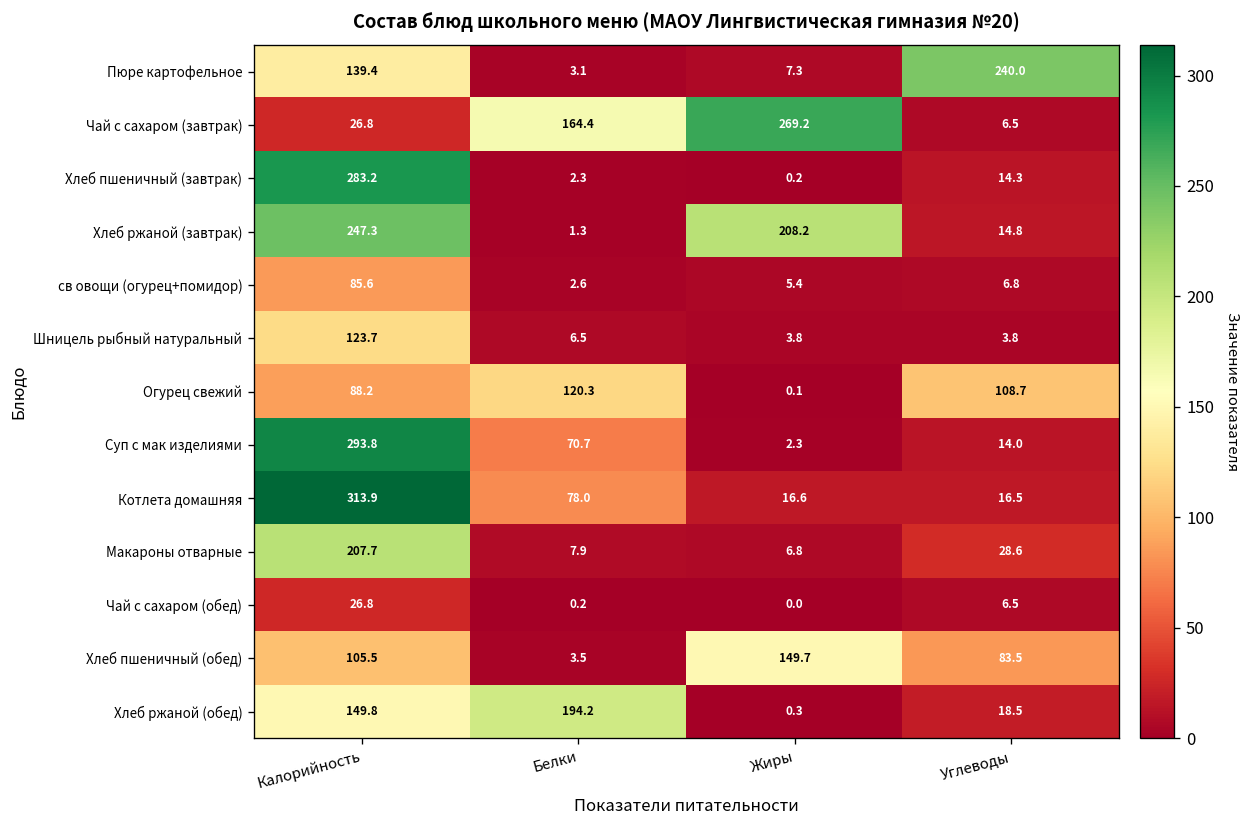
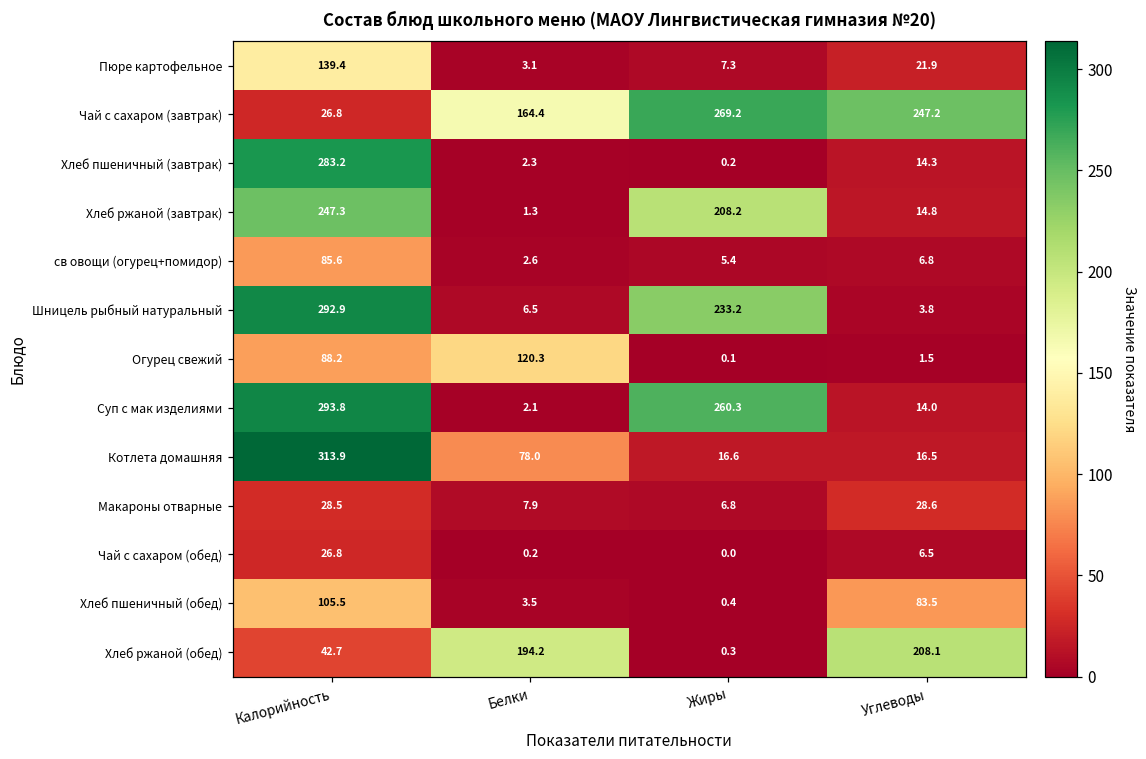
Пюре картофельное, Углеводы: 240.0 -> 21.9
Чай с сахаром (завтрак), Углеводы: 6.5 -> 247.2
Шницель рыбный натуральный, Калорийность: 123.7 -> 292.9
Шницель рыбный натуральный, Жиры: 3.8 -> 233.2
Огурец свежий, Углеводы: 108.7 -> 1.5
Суп с мак изделиями, Белки: 70.7 -> 2.1
Суп с мак изделиями, Жиры: 2.3 -> 260.3
Макароны отварные, Калорийность: 207.7 -> 28.5
Хлеб пшеничный (обед), Жиры: 149.7 -> 0.4
Хлеб ржаной (обед), Калорийность: 149.8 -> 42.7
Хлеб ржаной (обед), Углеводы: 18.5 -> 208.1
